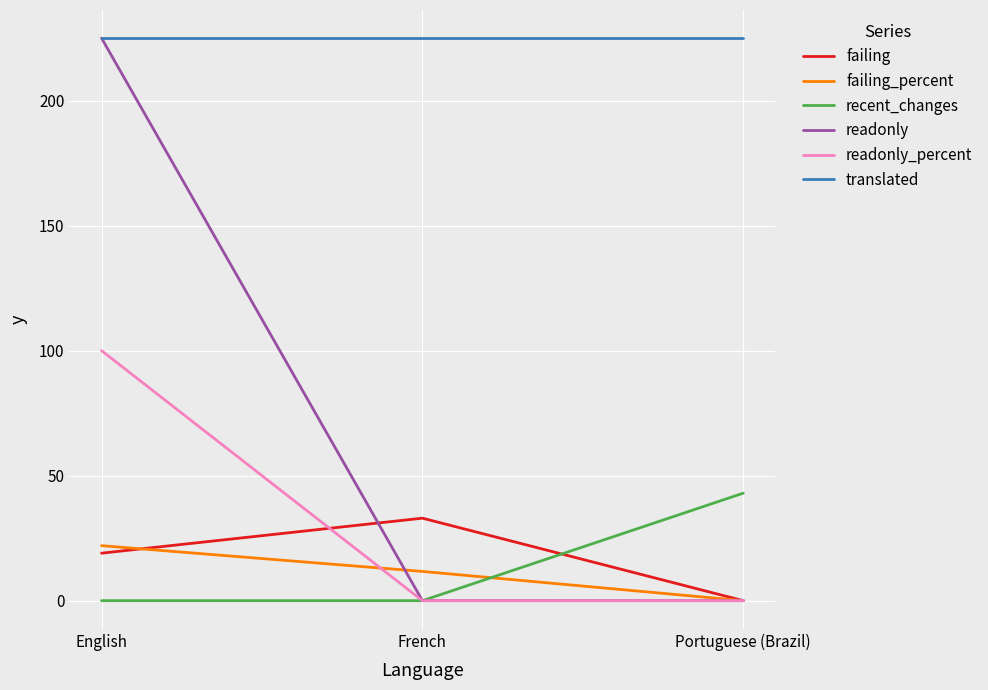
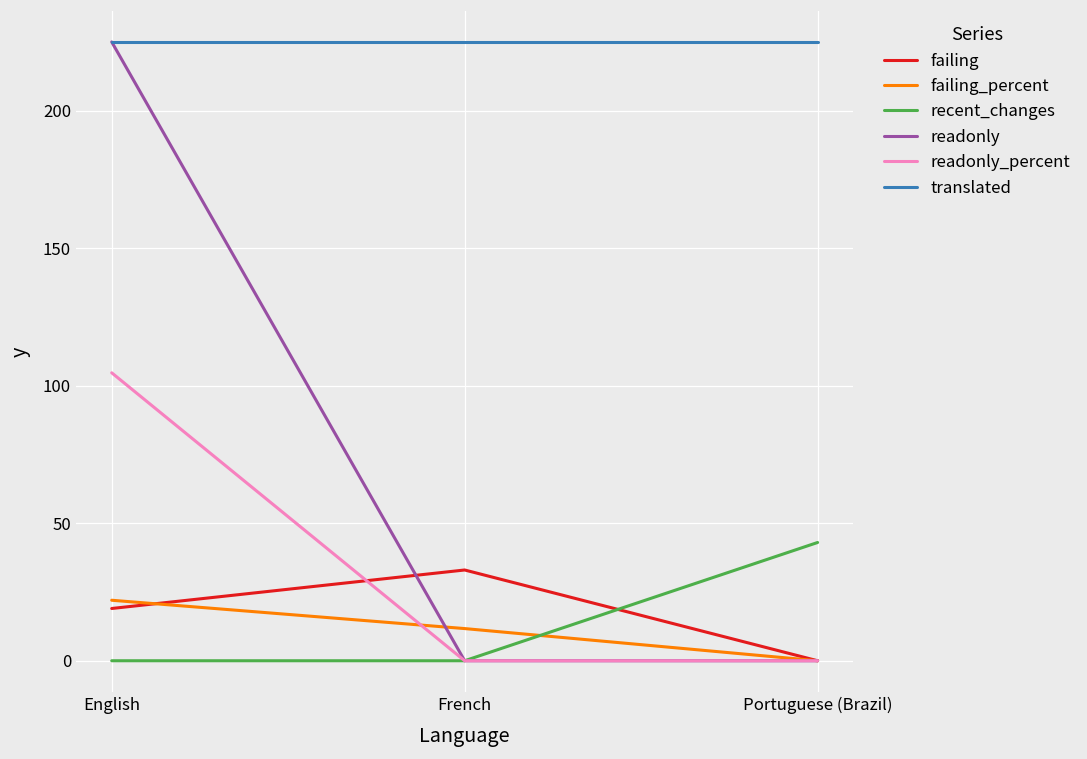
readonly_percent, English: 100 -> 105
